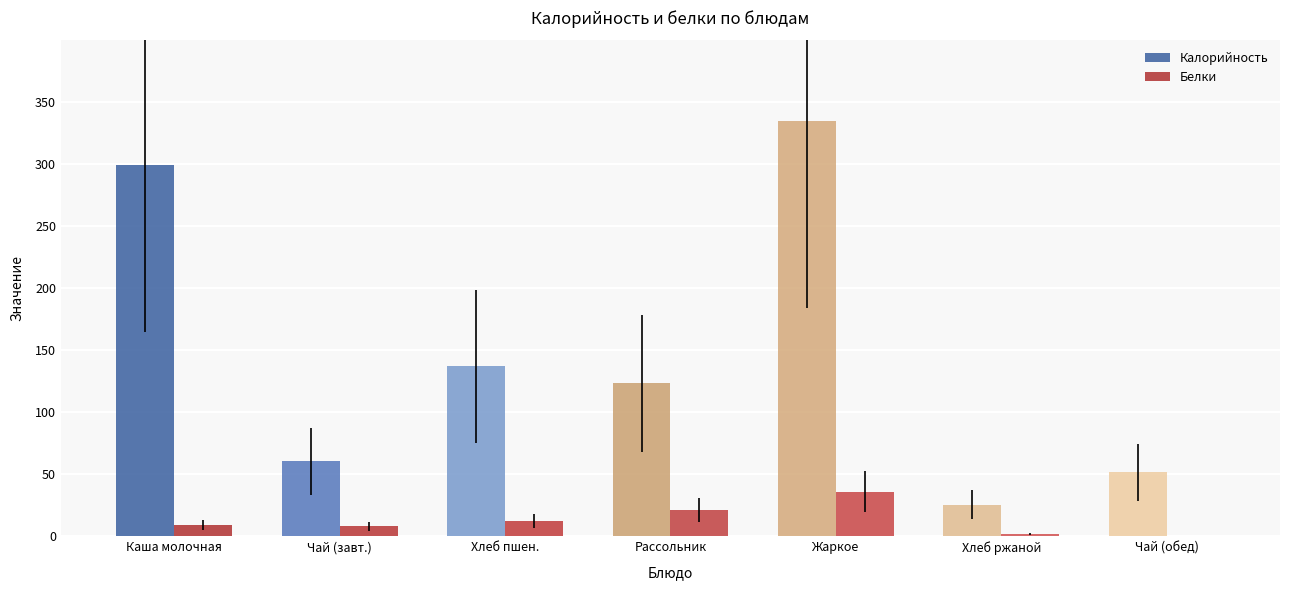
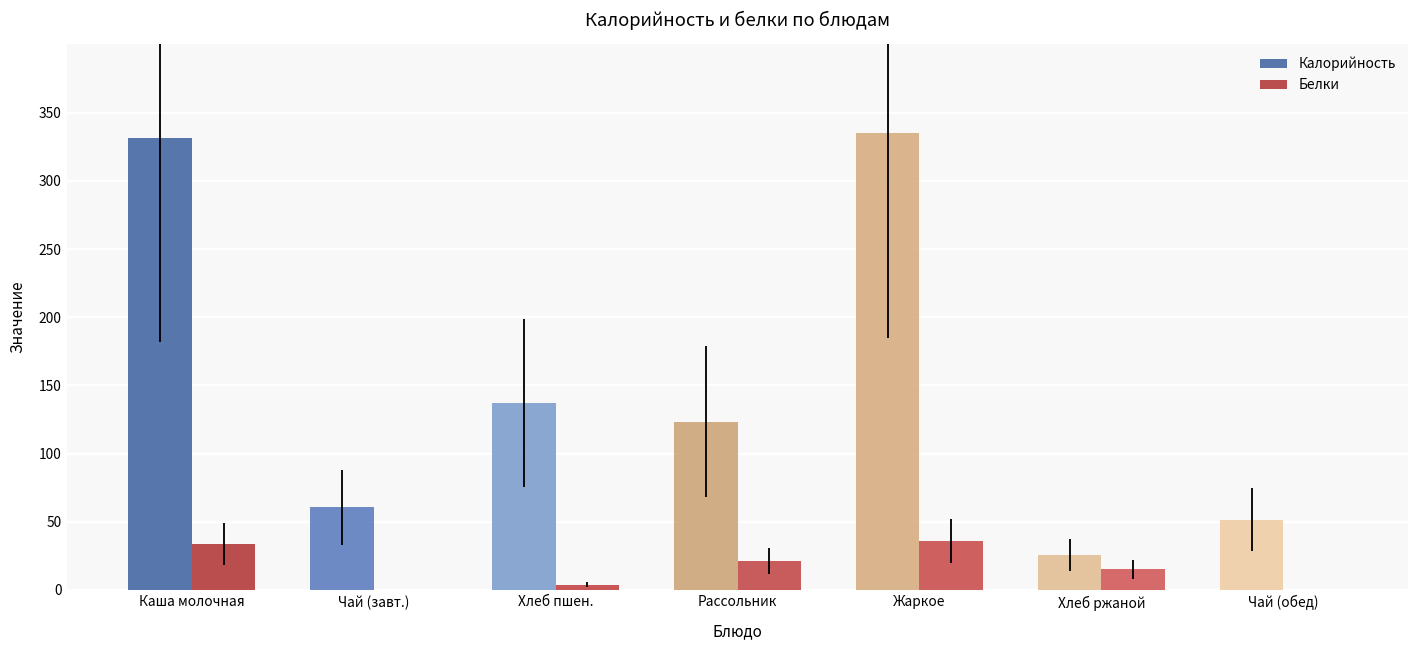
Калорийность, Каша молочная: 300 -> 331
Белки, Каша молочная: 9 -> 34
Белки, Чай (завт.): 8 -> 0
Белки, Хлеб пшен.: 13 -> 4
Белки, Хлеб ржаной: 2 -> 15
